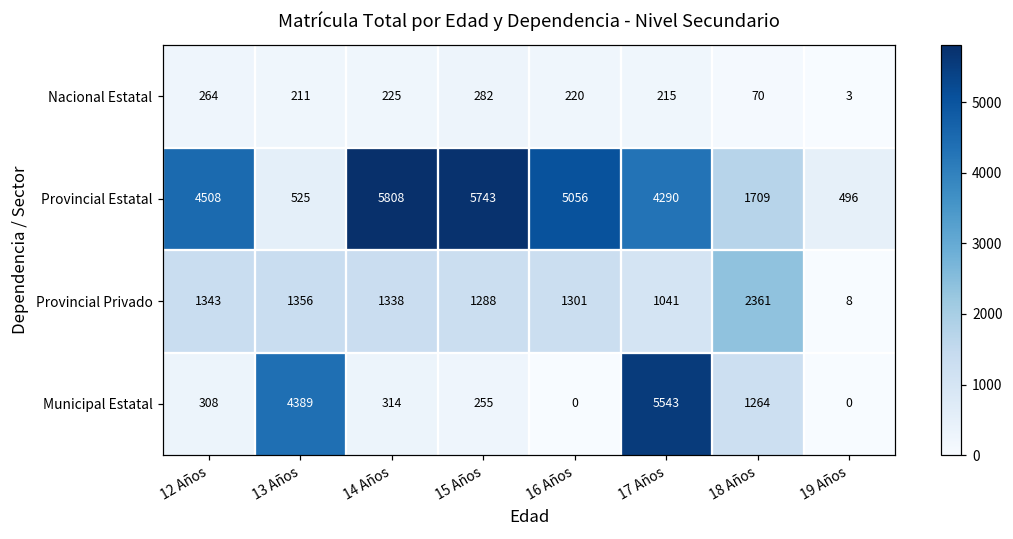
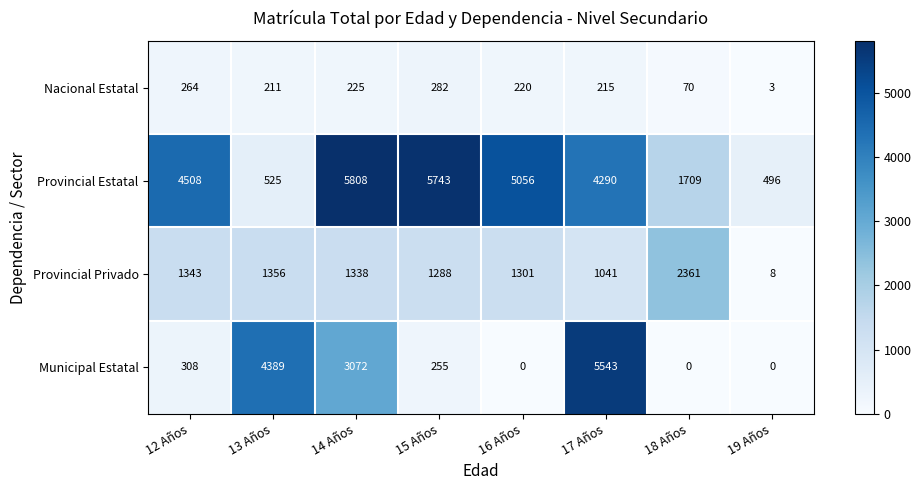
Municipal Estatal, 14 Años: 314 -> 3072
Municipal Estatal, 18 Años: 1264 -> 0
